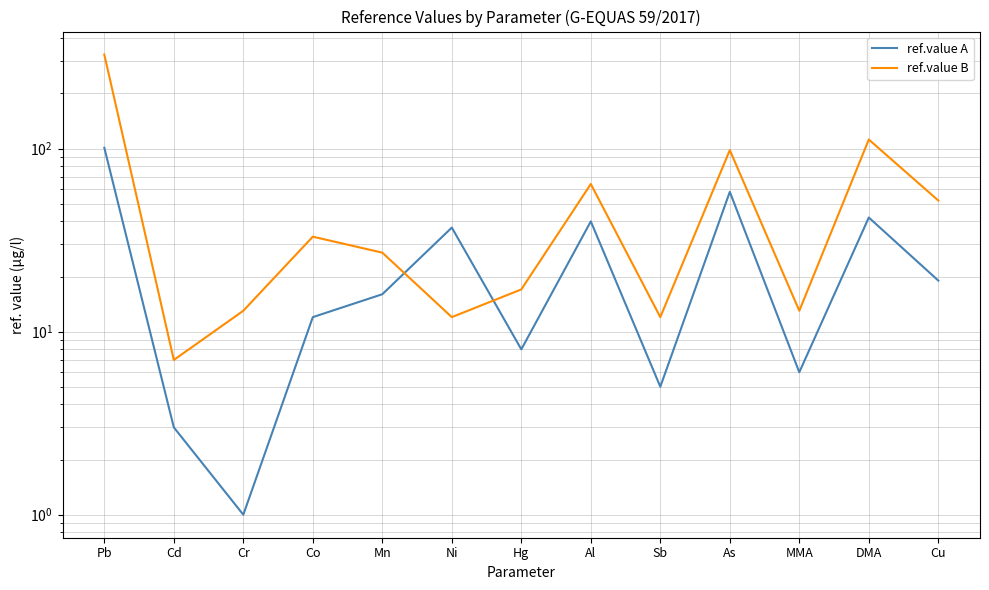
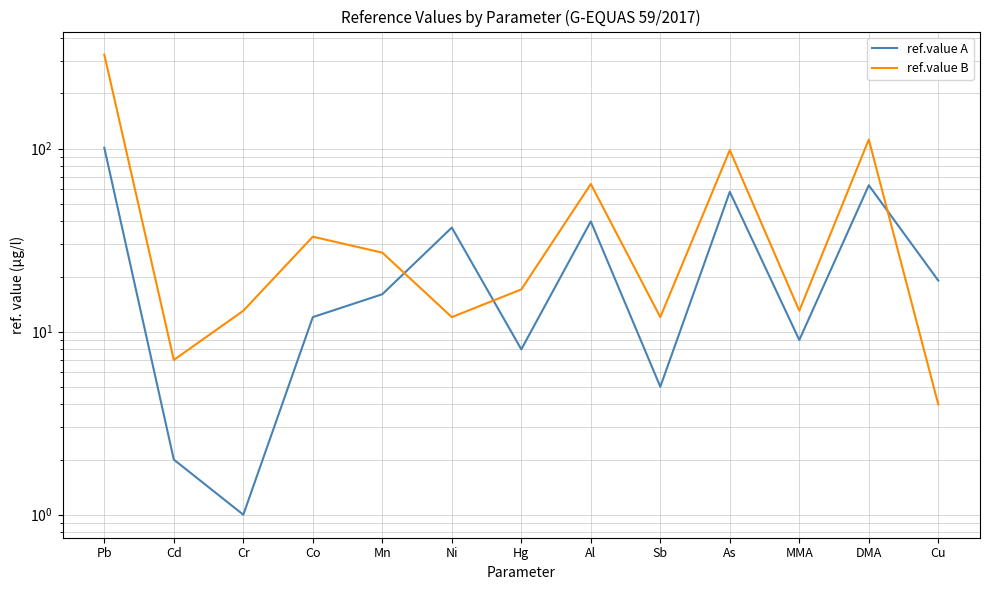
ref.value A, Cd: 3 -> 2
ref.value A, MMA: 6 -> 9
ref.value A, DMA: 42 -> 63
ref.value B, Cu: 52 -> 4
